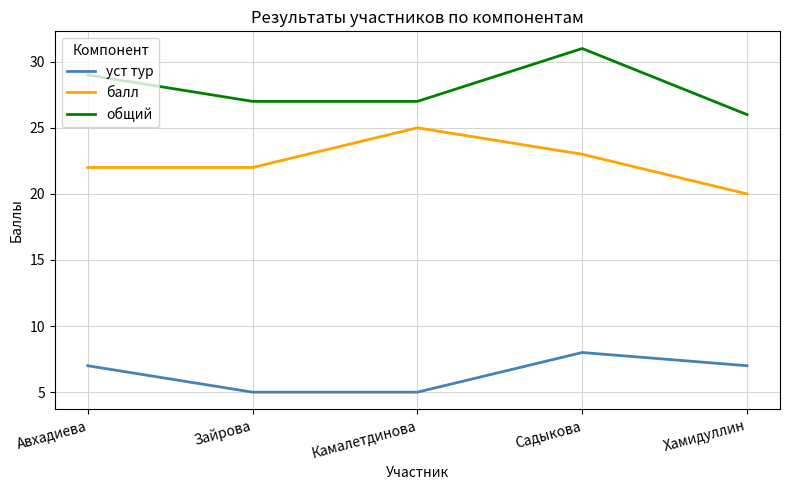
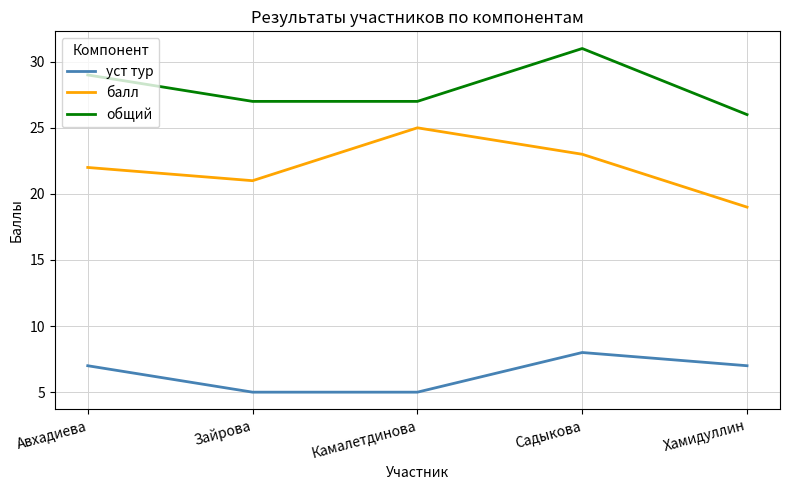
балл, Зайрова: 22 -> 21
балл, Хамидуллин: 20 -> 19
